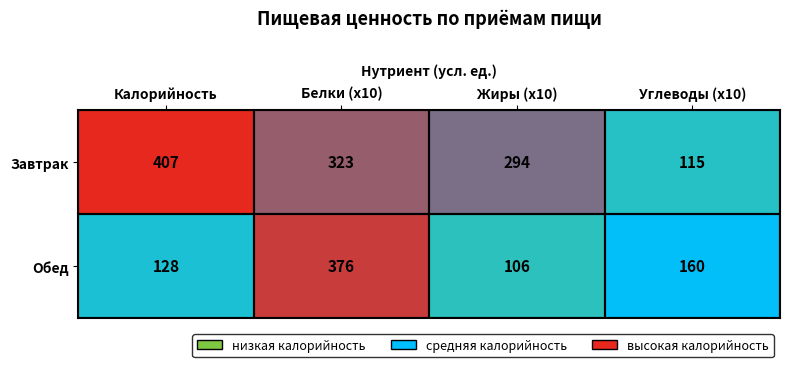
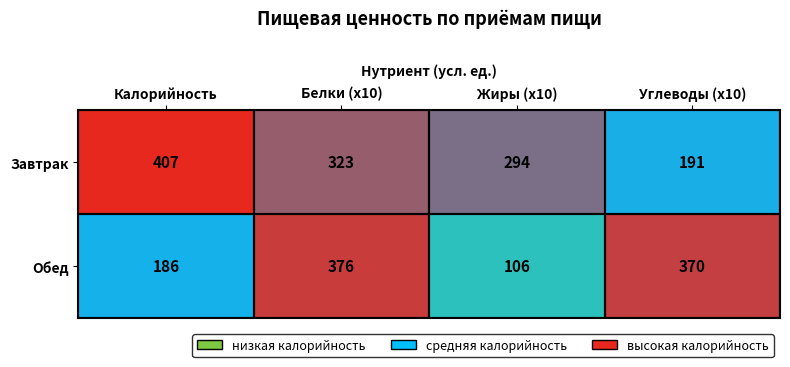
Завтрак, Углеводы (x10): 115 -> 191
Обед, Калорийность: 128 -> 186
Обед, Углеводы (x10): 160 -> 370
